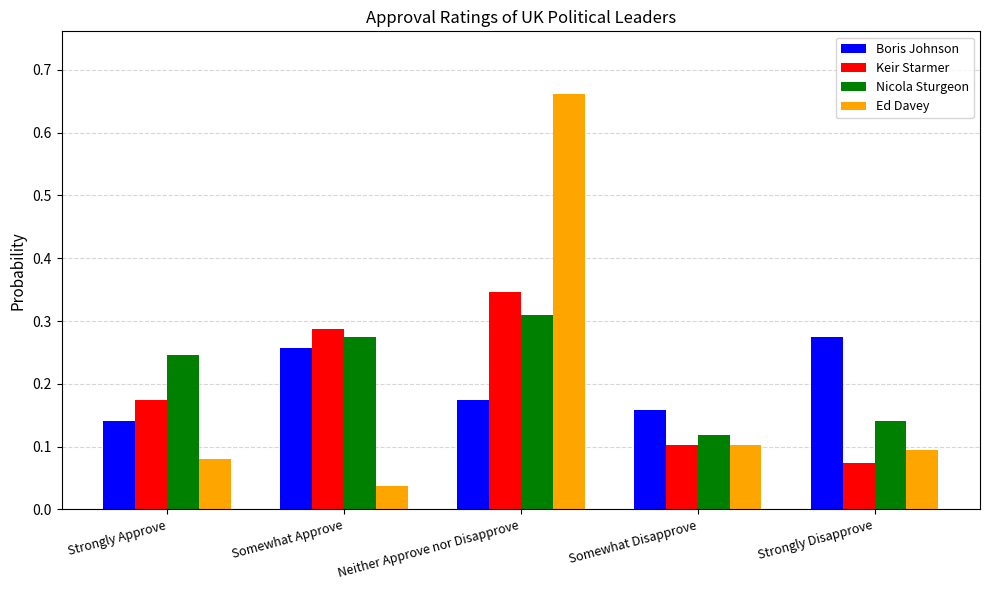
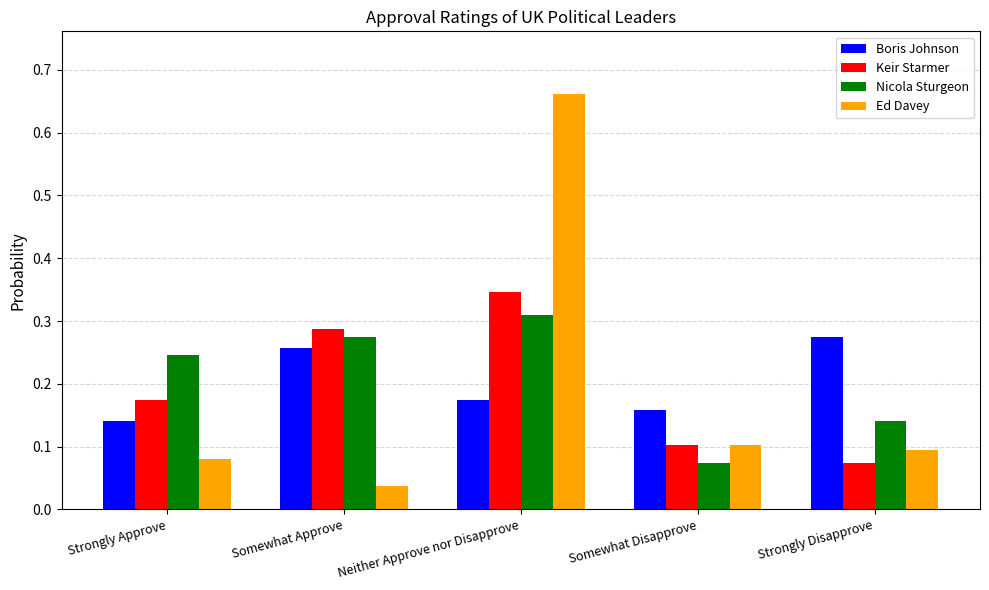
Nicola Sturgeon, Somewhat Disapprove: 0.12 -> 0.07
